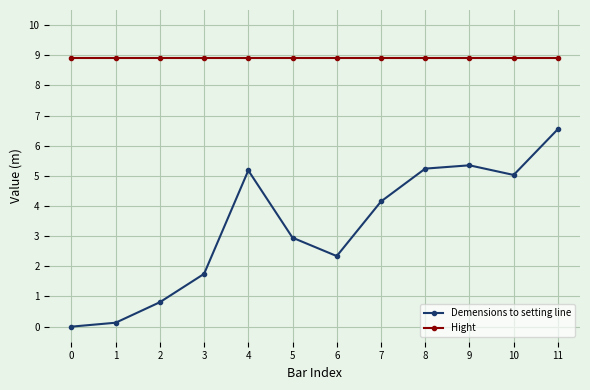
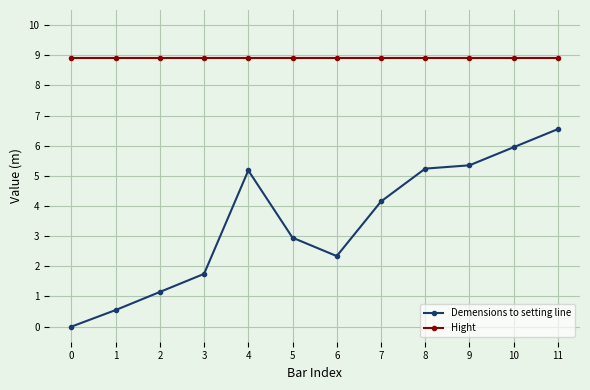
Demensions to setting line, 1: 0.1 -> 0.6
Demensions to setting line, 2: 0.8 -> 1.2
Demensions to setting line, 10: 5.0 -> 6.0
